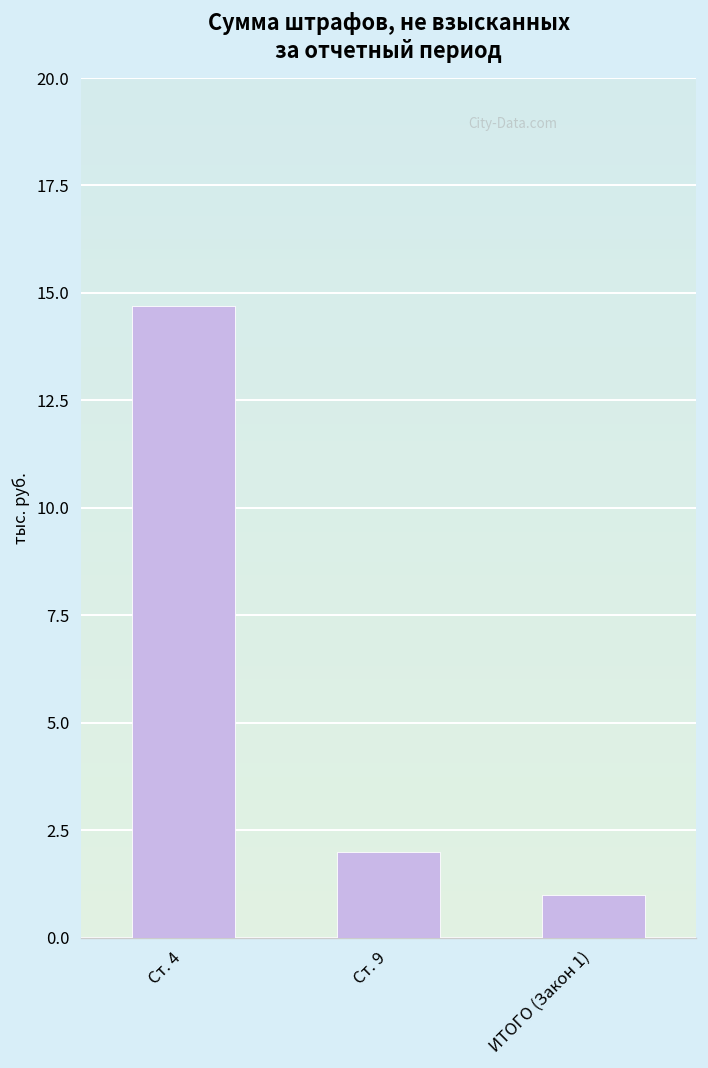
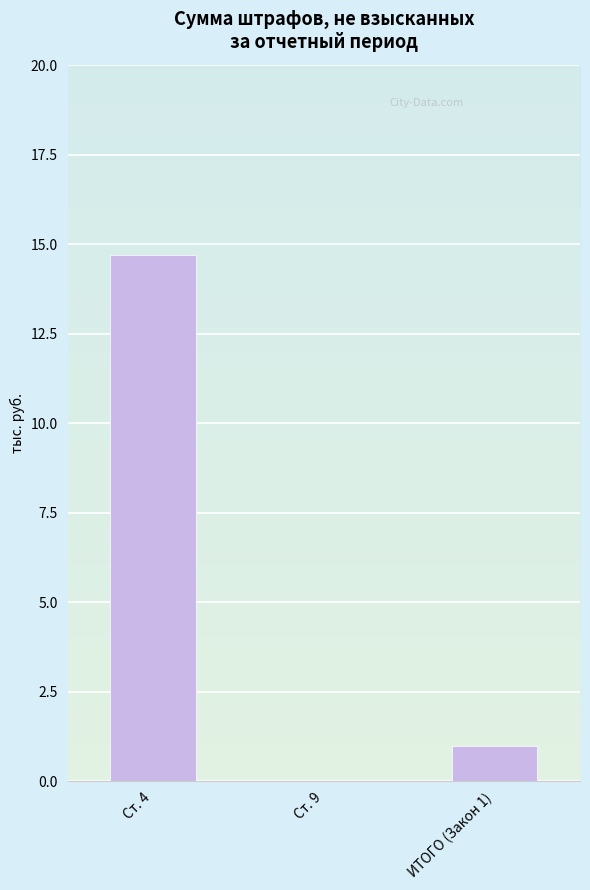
Ст. 9: 2 -> 0
